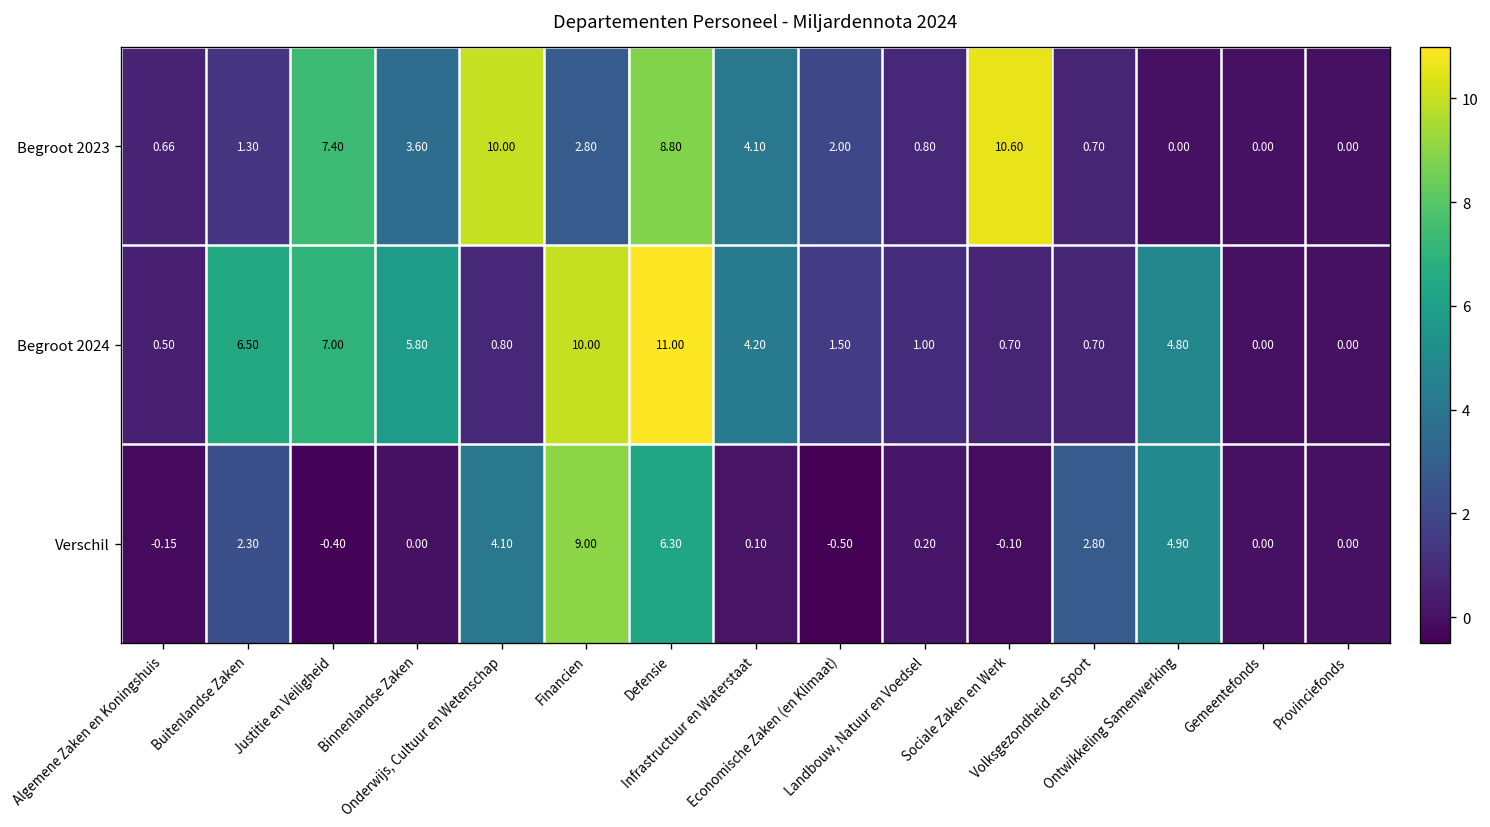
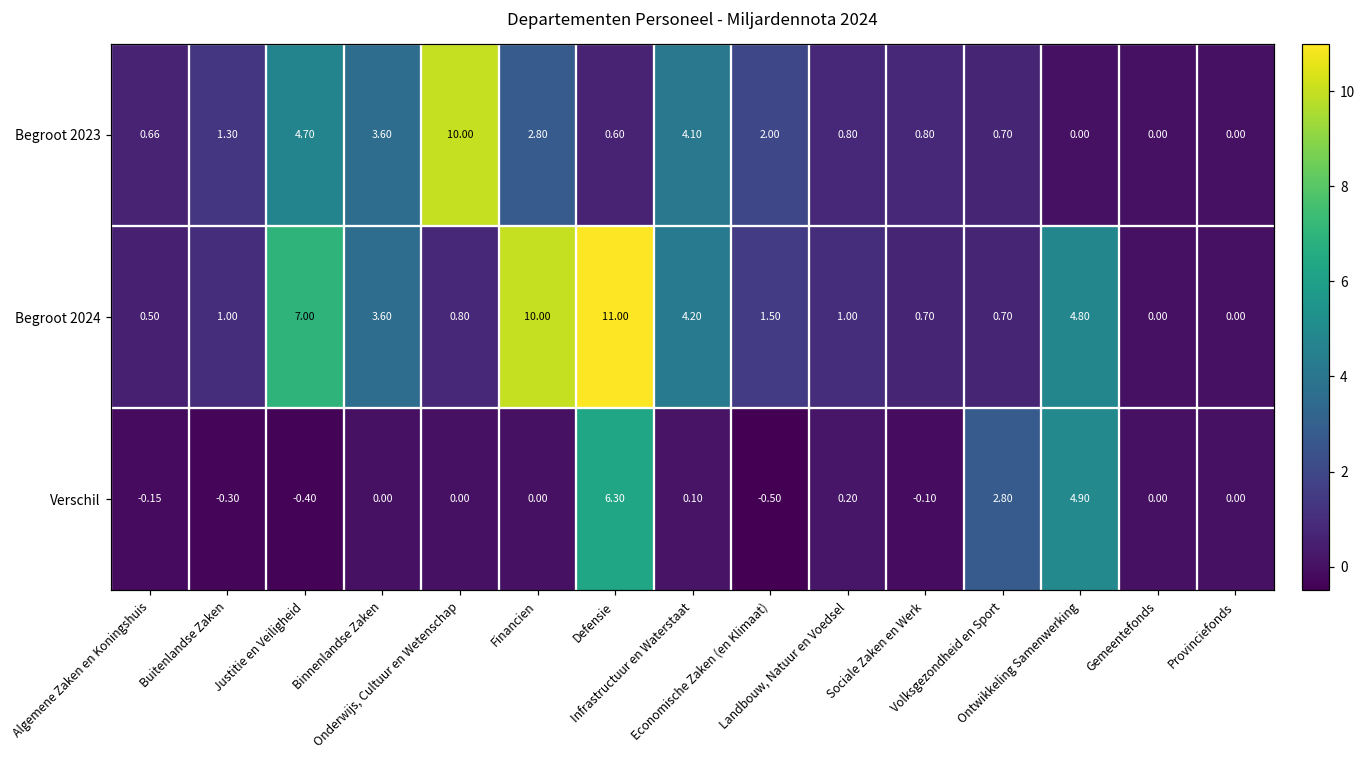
Begroot 2023, Justitie en Veiligheid: 7.40 -> 4.70
Begroot 2023, Defensie: 8.80 -> 0.60
Begroot 2023, Sociale Zaken en Werk: 10.60 -> 0.80
Begroot 2024, Buitenlandse Zaken: 6.50 -> 1.00
Begroot 2024, Binnenlandse Zaken: 5.80 -> 3.60
Verschil, Buitenlandse Zaken: 2.30 -> -0.30
Verschil, Onderwijs, Cultuur en Wetenschap: 4.10 -> 0.00
Verschil, Financien: 9.00 -> 0.00
